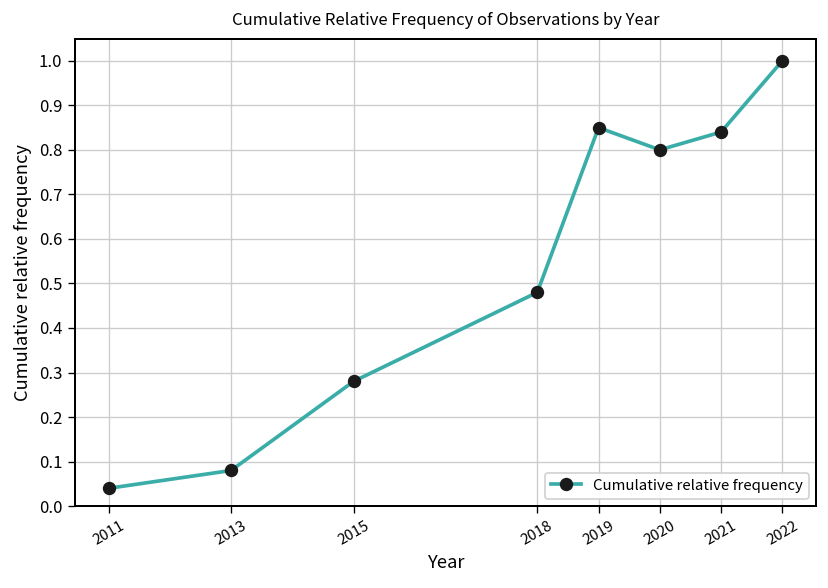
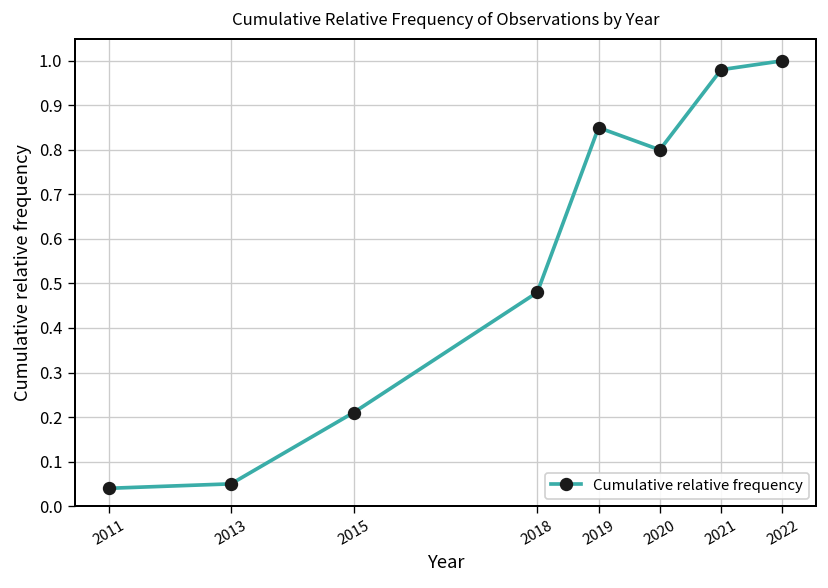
2013: 0.08 -> 0.05
2015: 0.28 -> 0.21
2021: 0.84 -> 0.98
